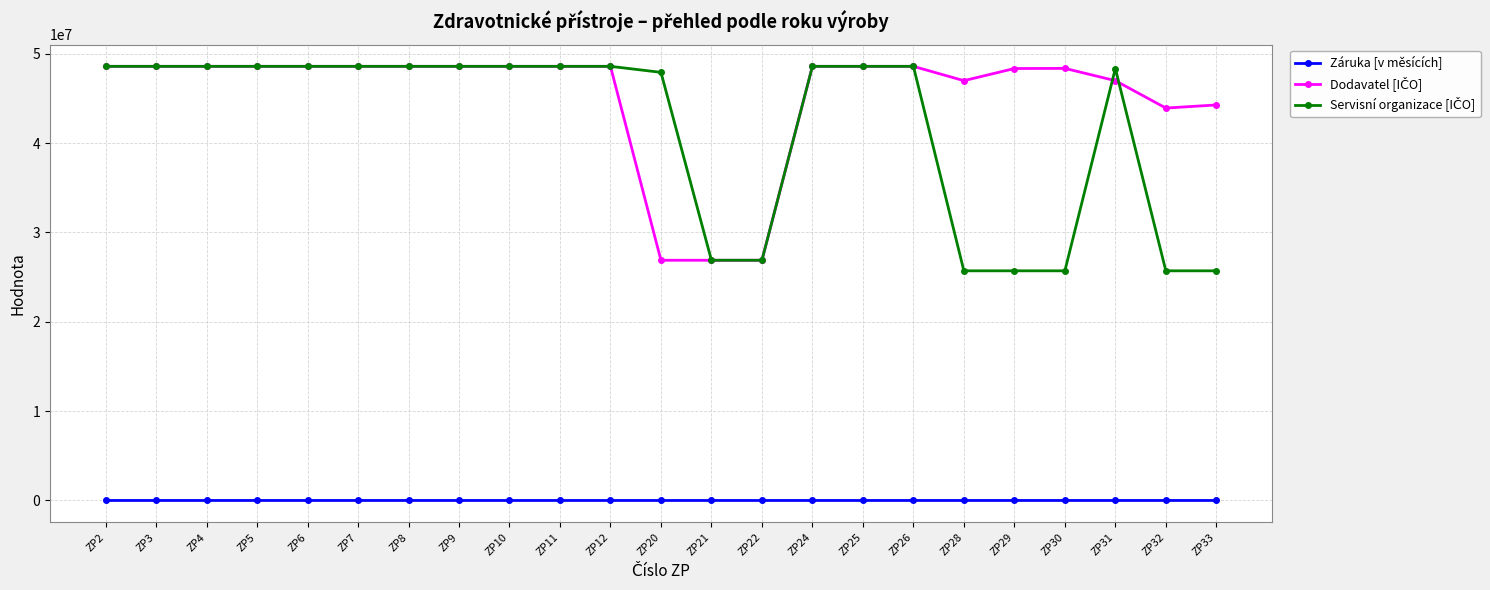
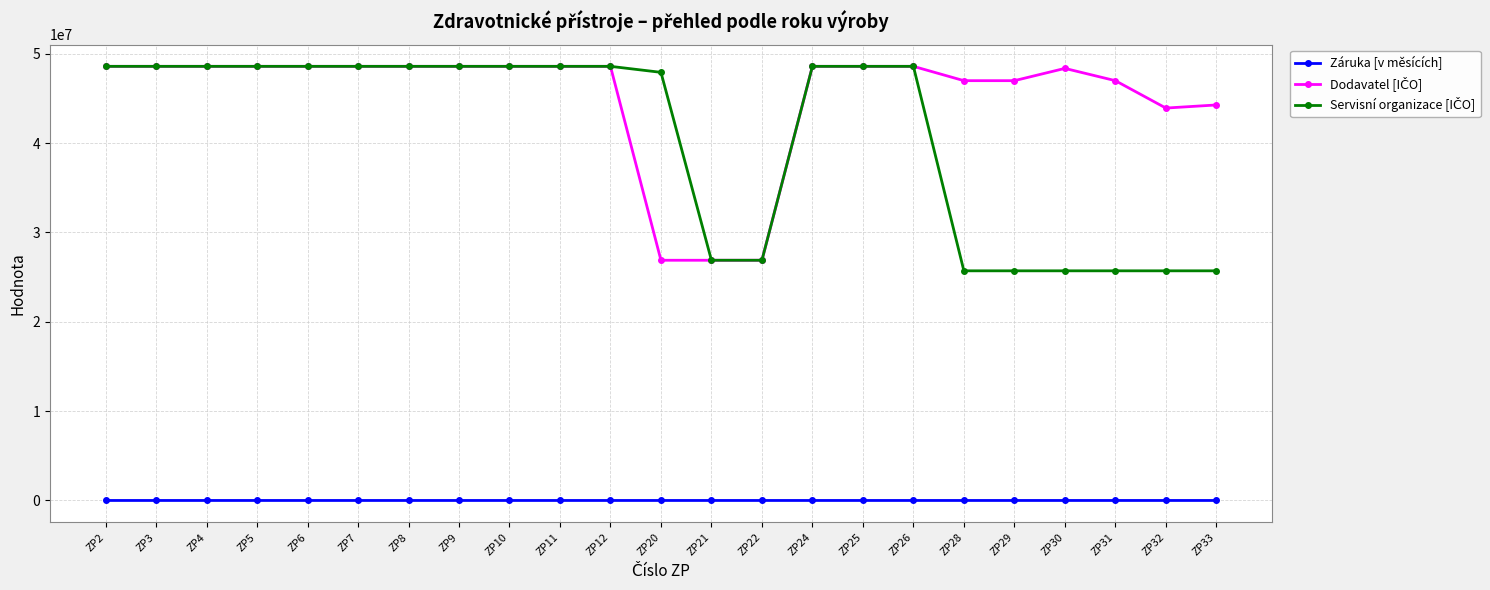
Dodavatel [IČO], ZP29: 48000000 -> 47000000
Servisní organizace [IČO], ZP31: 48000000 -> 26000000
